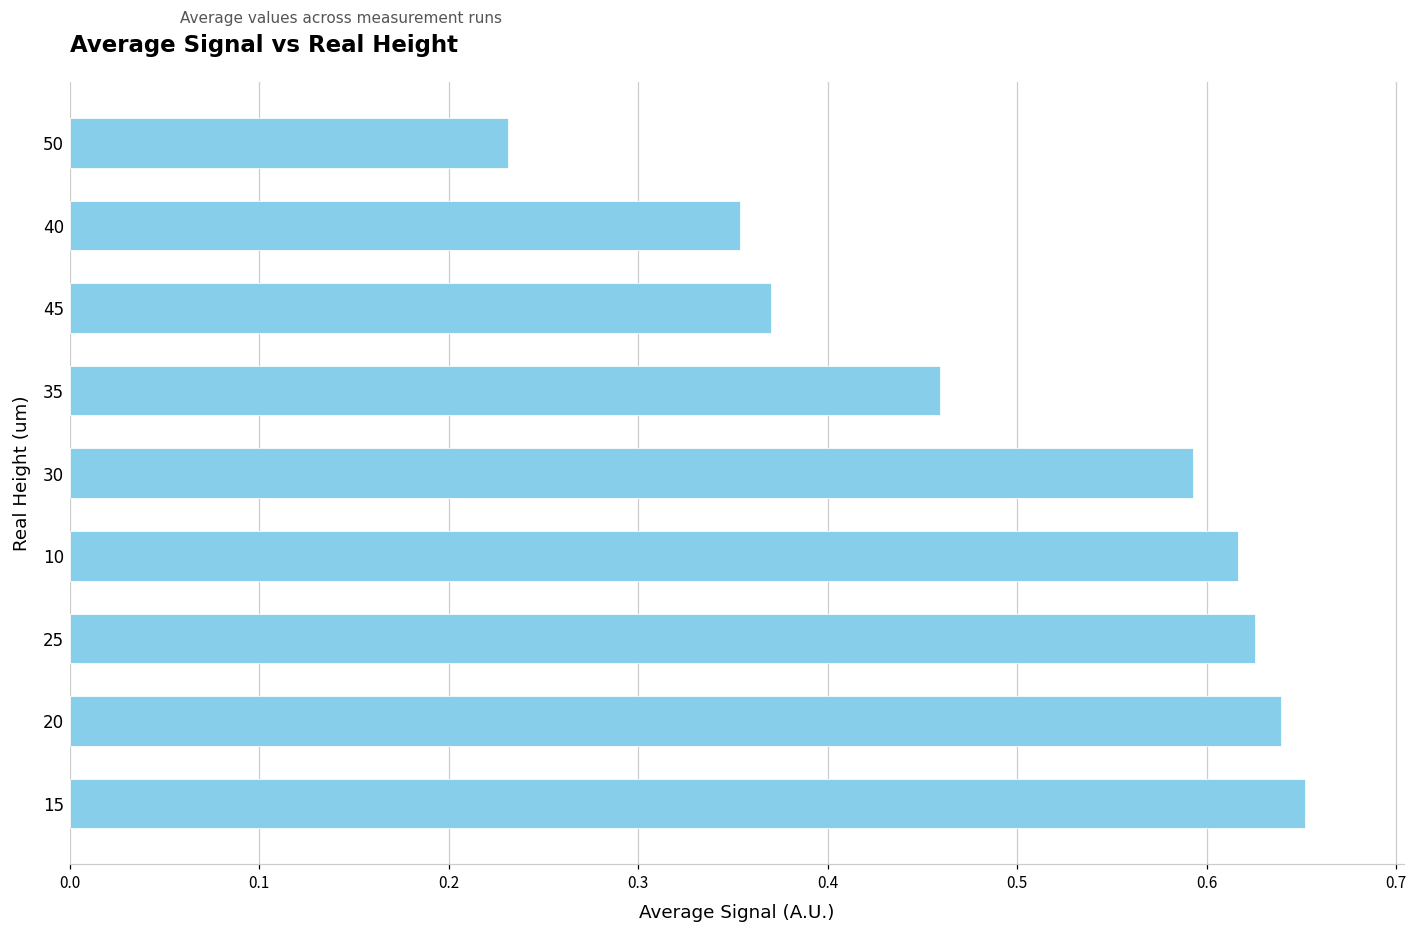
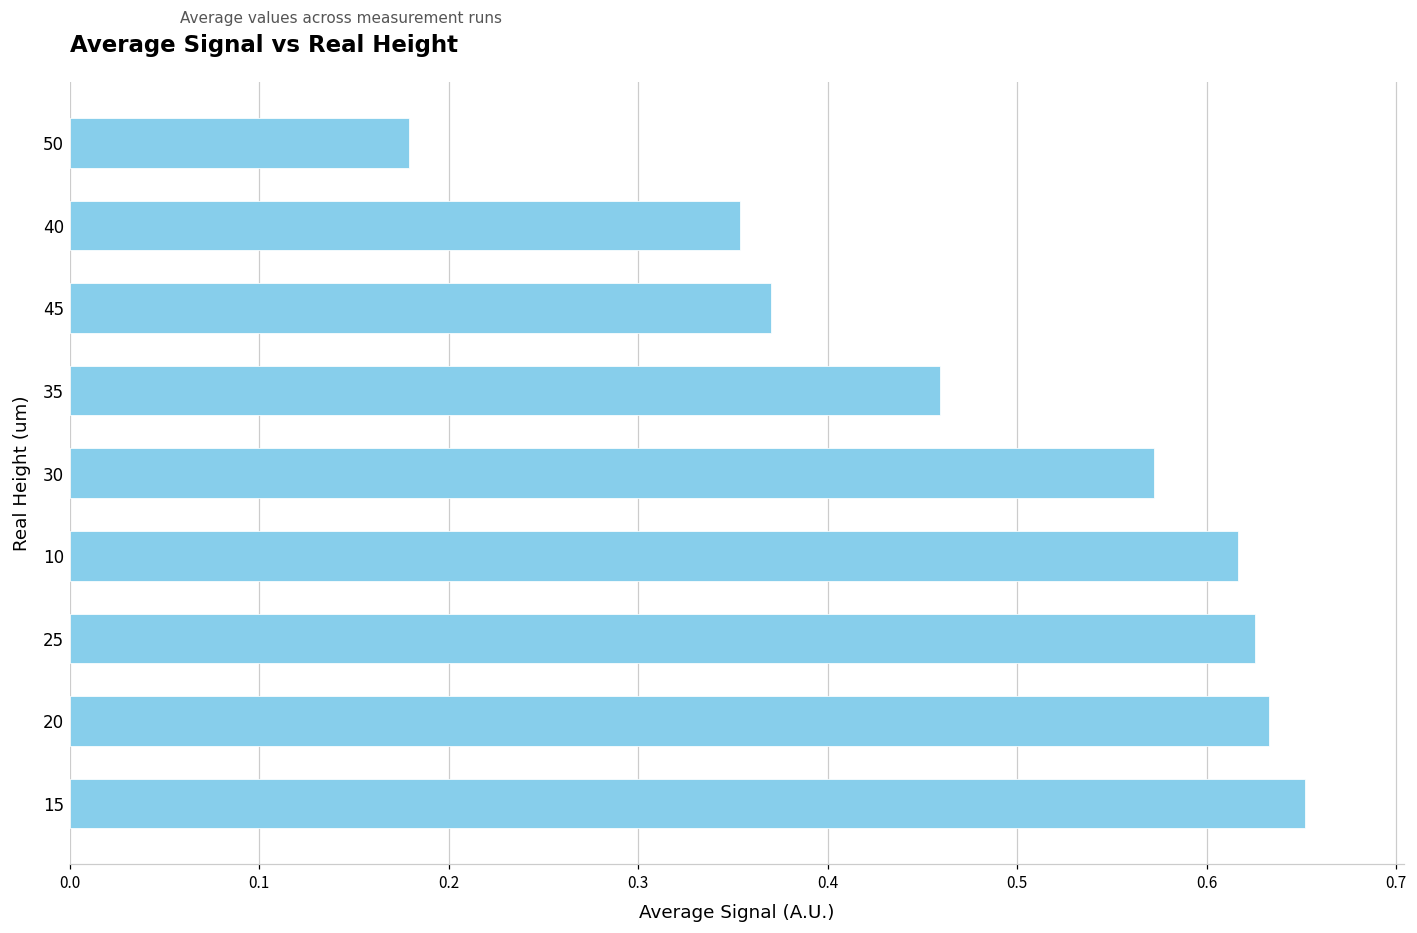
50: 0.231 -> 0.179
30: 0.593 -> 0.572
20: 0.639 -> 0.633
